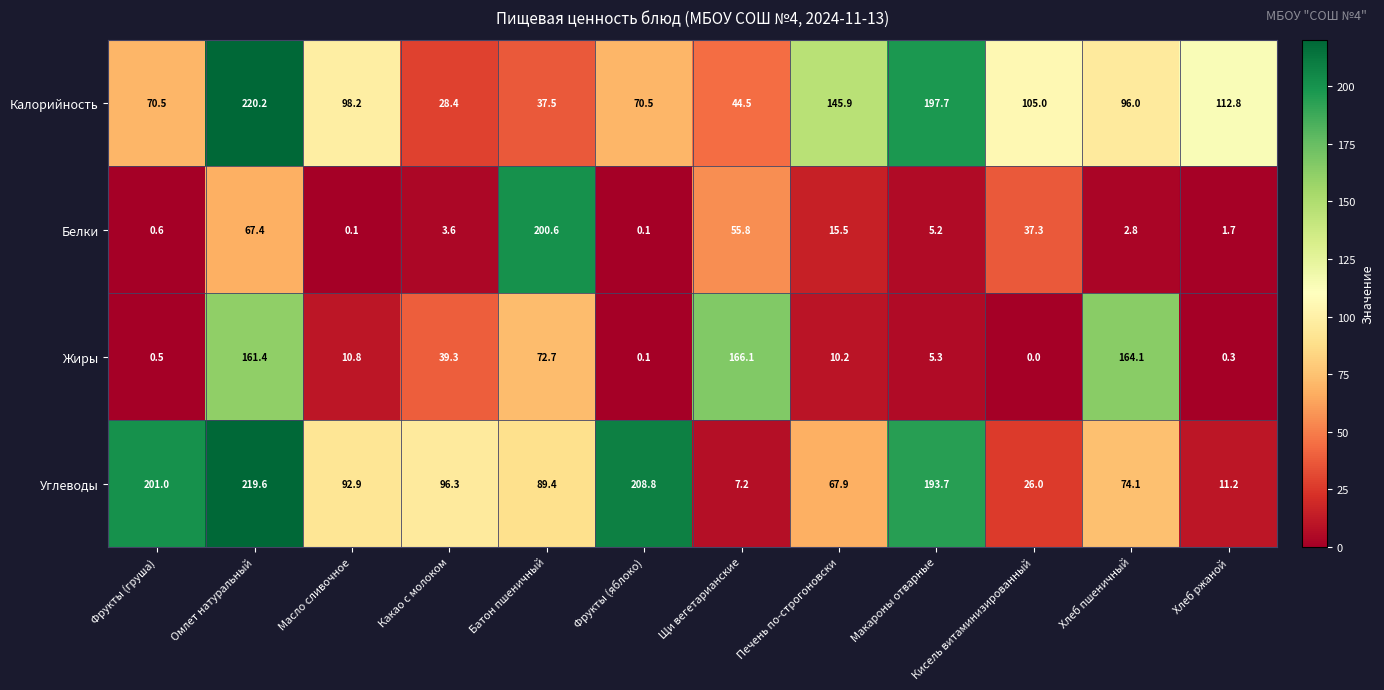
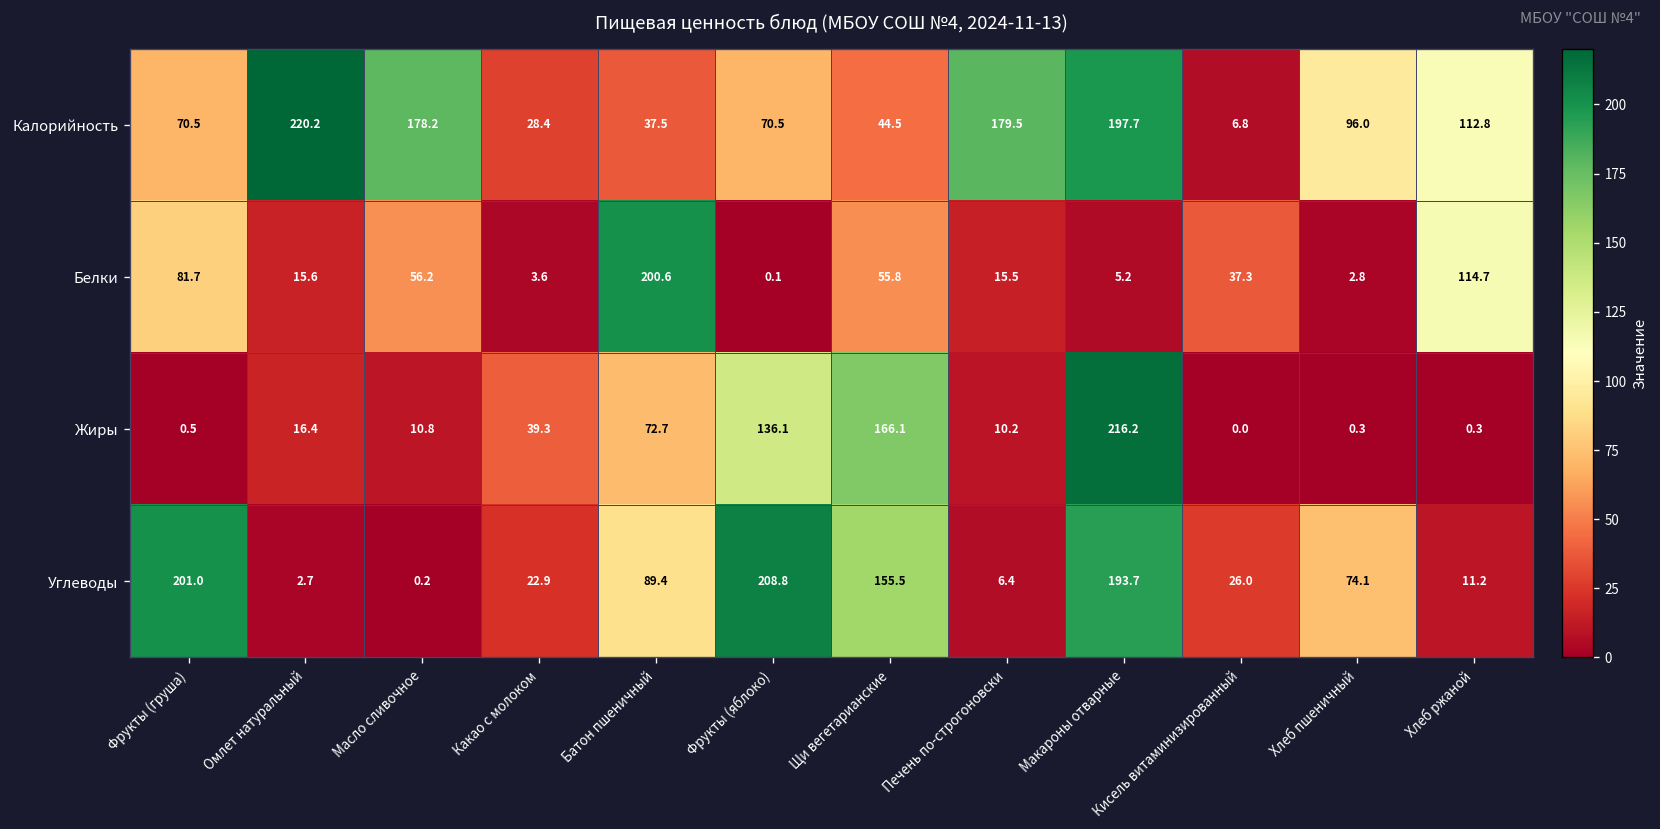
Калорийность, Масло сливочное: 98.2 -> 178.2
Калорийность, Печень по-строгоновски: 145.9 -> 179.5
Калорийность, Кисель витаминизированный: 105.0 -> 6.8
Белки, Фрукты (груша): 0.6 -> 81.7
Белки, Омлет натуральный: 67.4 -> 15.6
Белки, Масло сливочное: 0.1 -> 56.2
Белки, Хлеб ржаной: 1.7 -> 114.7
Жиры, Омлет натуральный: 161.4 -> 16.4
Жиры, Фрукты (яблоко): 0.1 -> 136.1
Жиры, Макароны отварные: 5.3 -> 216.2
Жиры, Хлеб пшеничный: 164.1 -> 0.3
Углеводы, Омлет натуральный: 219.6 -> 2.7
Углеводы, Масло сливочное: 92.9 -> 0.2
Углеводы, Какао с молоком: 96.3 -> 22.9
Углеводы, Щи вегетарианские: 7.2 -> 155.5
Углеводы, Печень по-строгоновски: 67.9 -> 6.4
